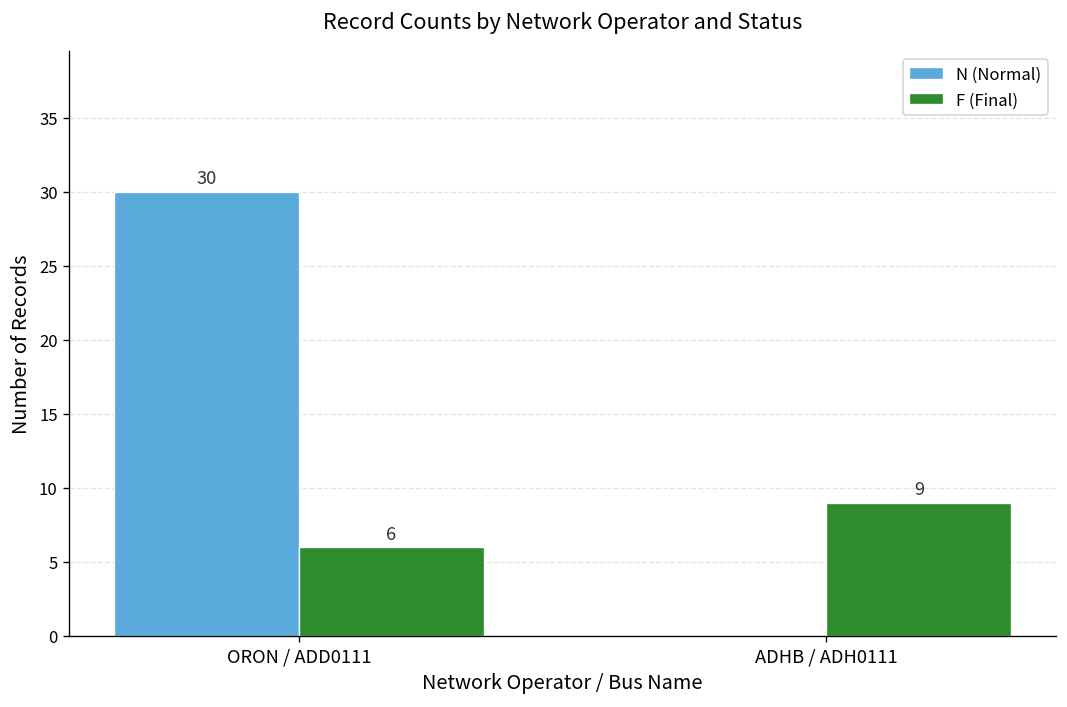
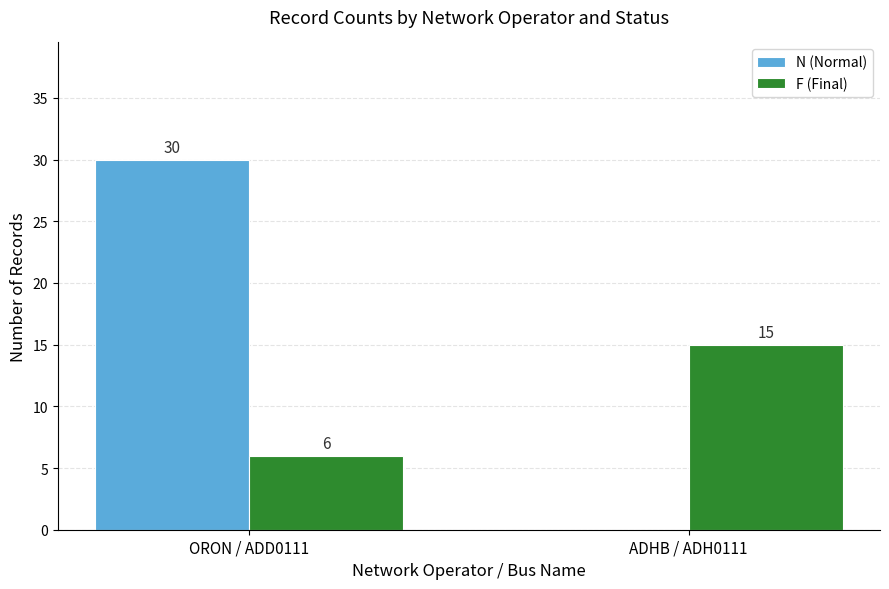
F (Final), ADHB / ADH0111: 9 -> 15
